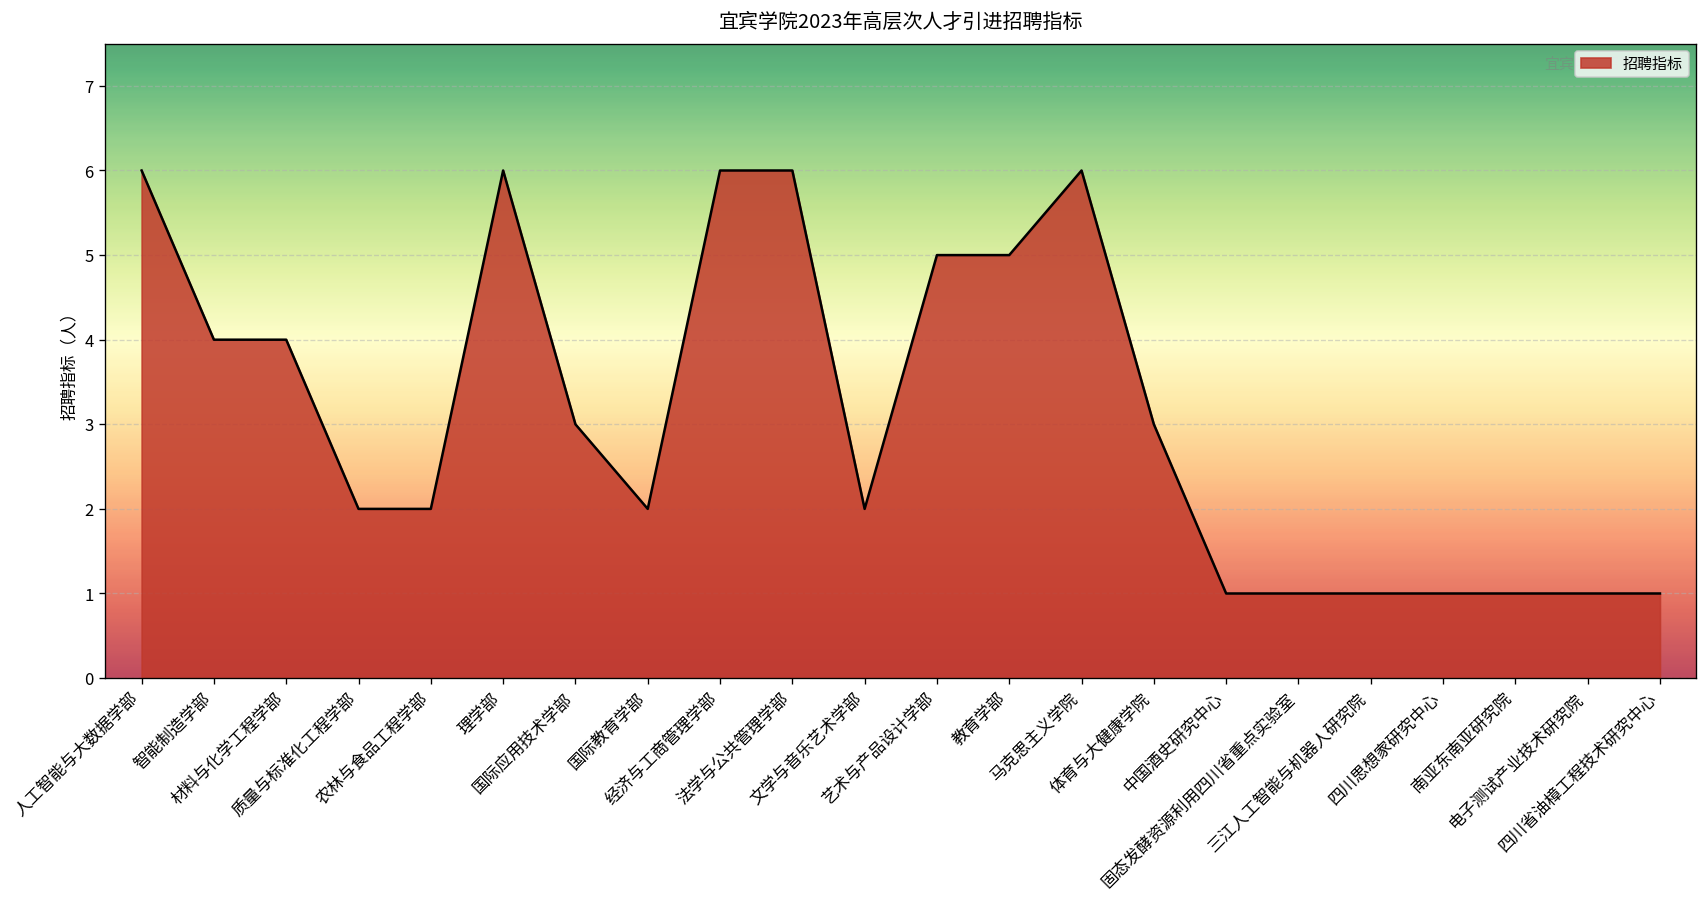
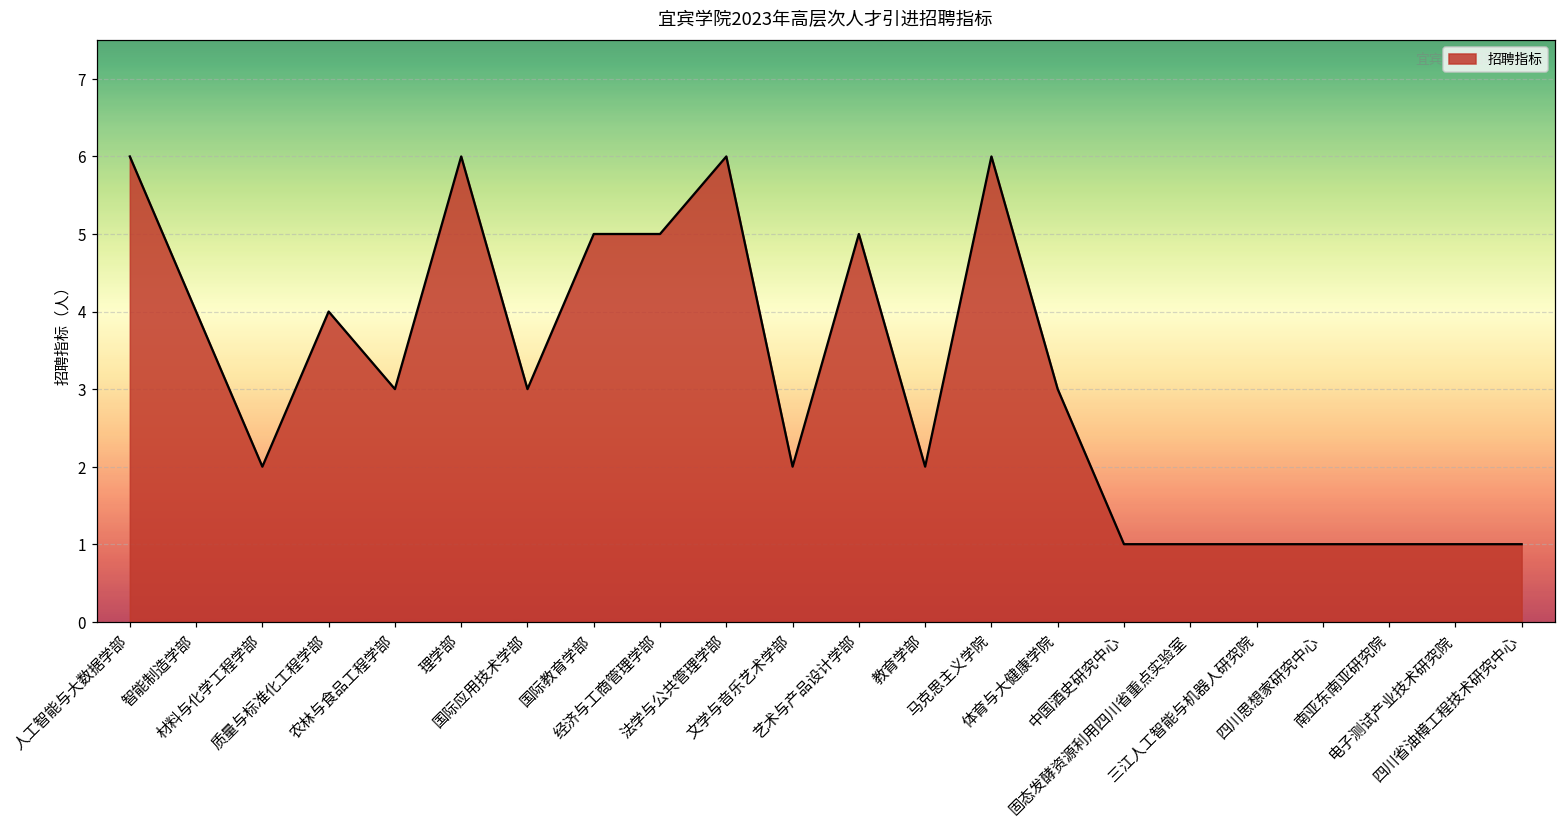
材料与化学工程学部: 4 -> 2
质量与标准化工程学部: 2 -> 4
农林与食品工程学部: 2 -> 3
国际教育学部: 2 -> 5
经济与工商管理学部: 6 -> 5
教育学部: 5 -> 2
